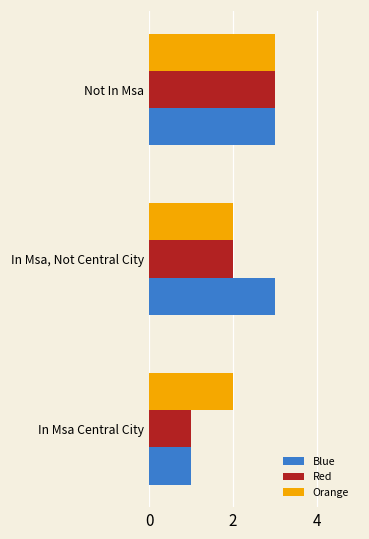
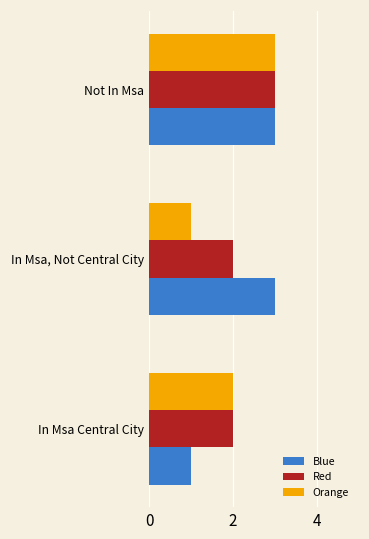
Orange, In Msa, Not Central City: 2 -> 1
Red, In Msa Central City: 1 -> 2
